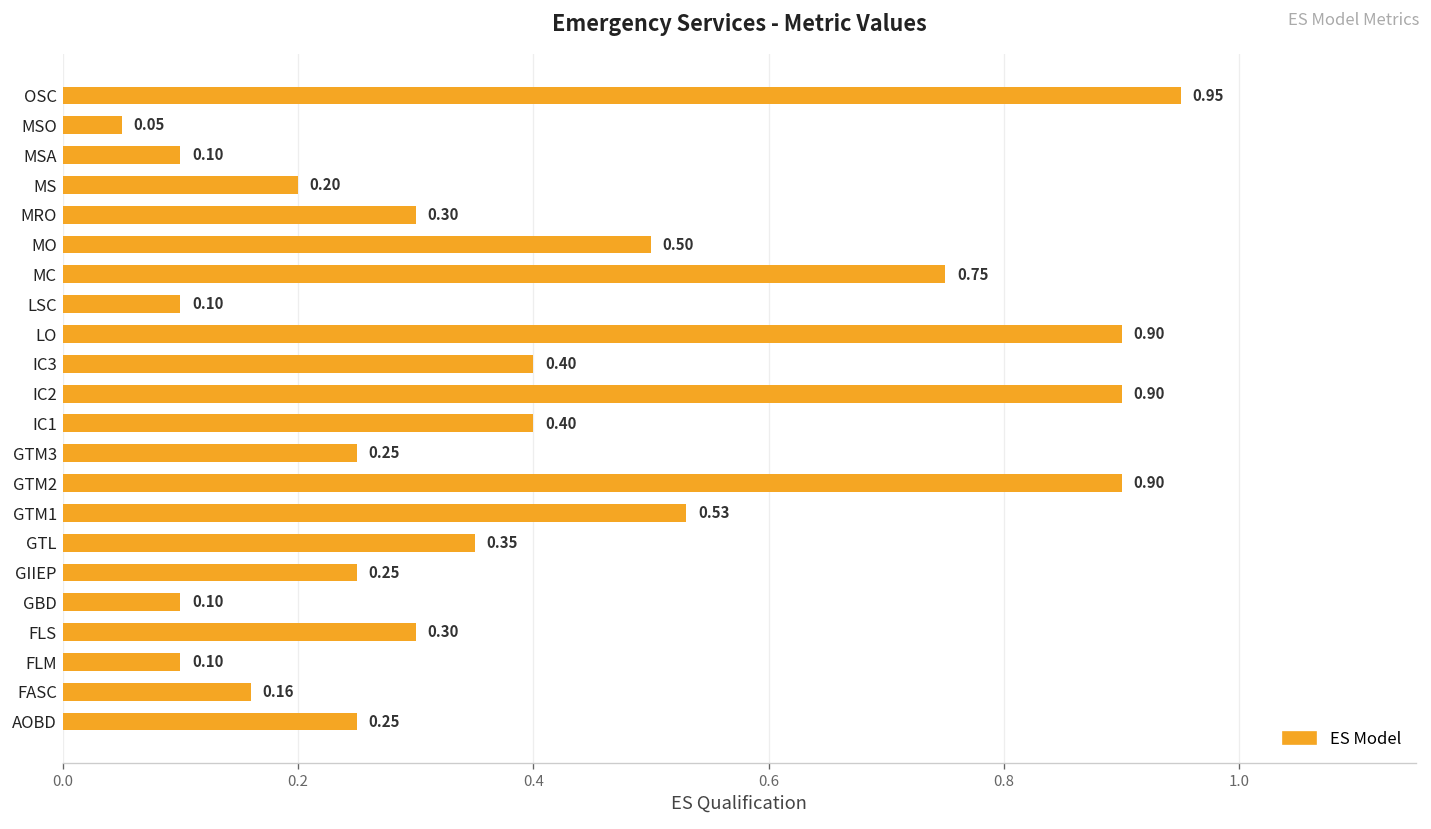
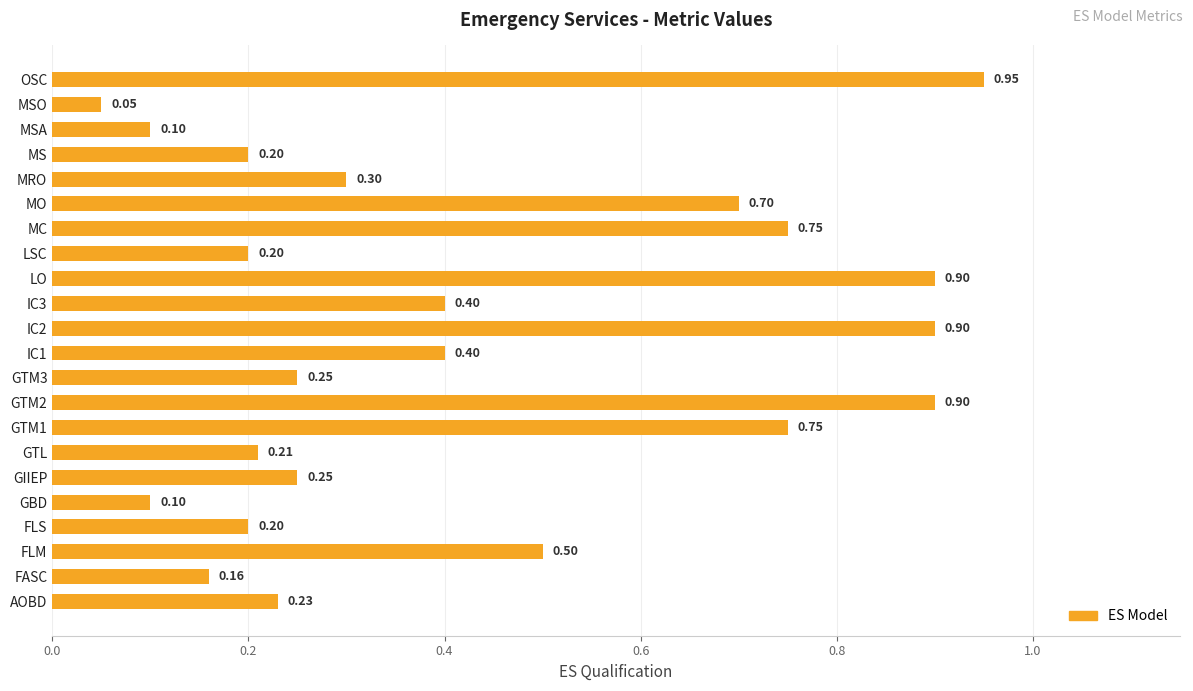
MO: 0.50 -> 0.70
LSC: 0.10 -> 0.20
GTM1: 0.53 -> 0.75
GTL: 0.35 -> 0.21
FLS: 0.30 -> 0.20
FLM: 0.10 -> 0.50
AOBD: 0.25 -> 0.23
